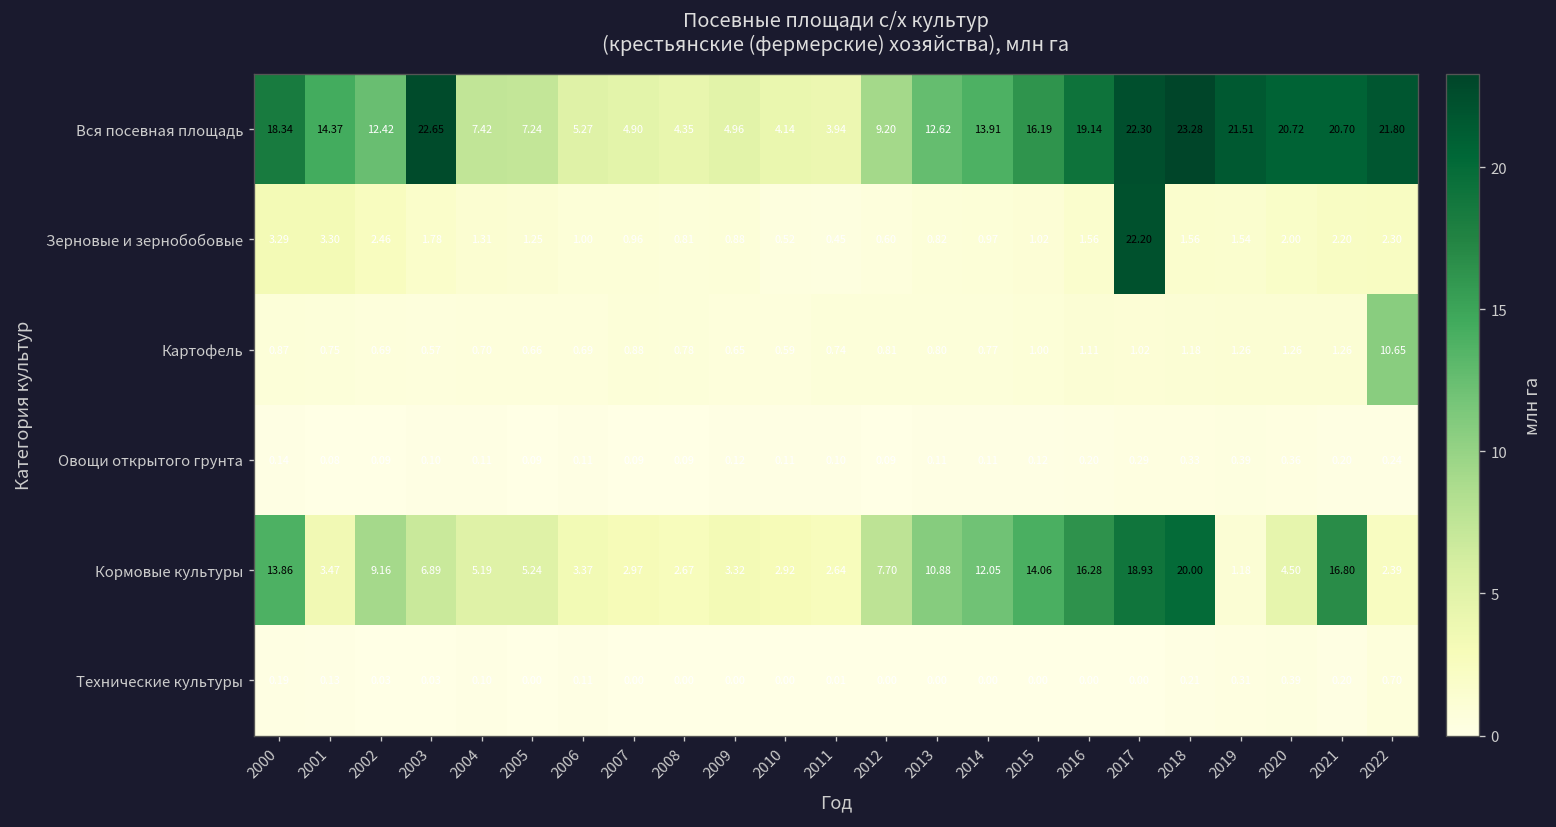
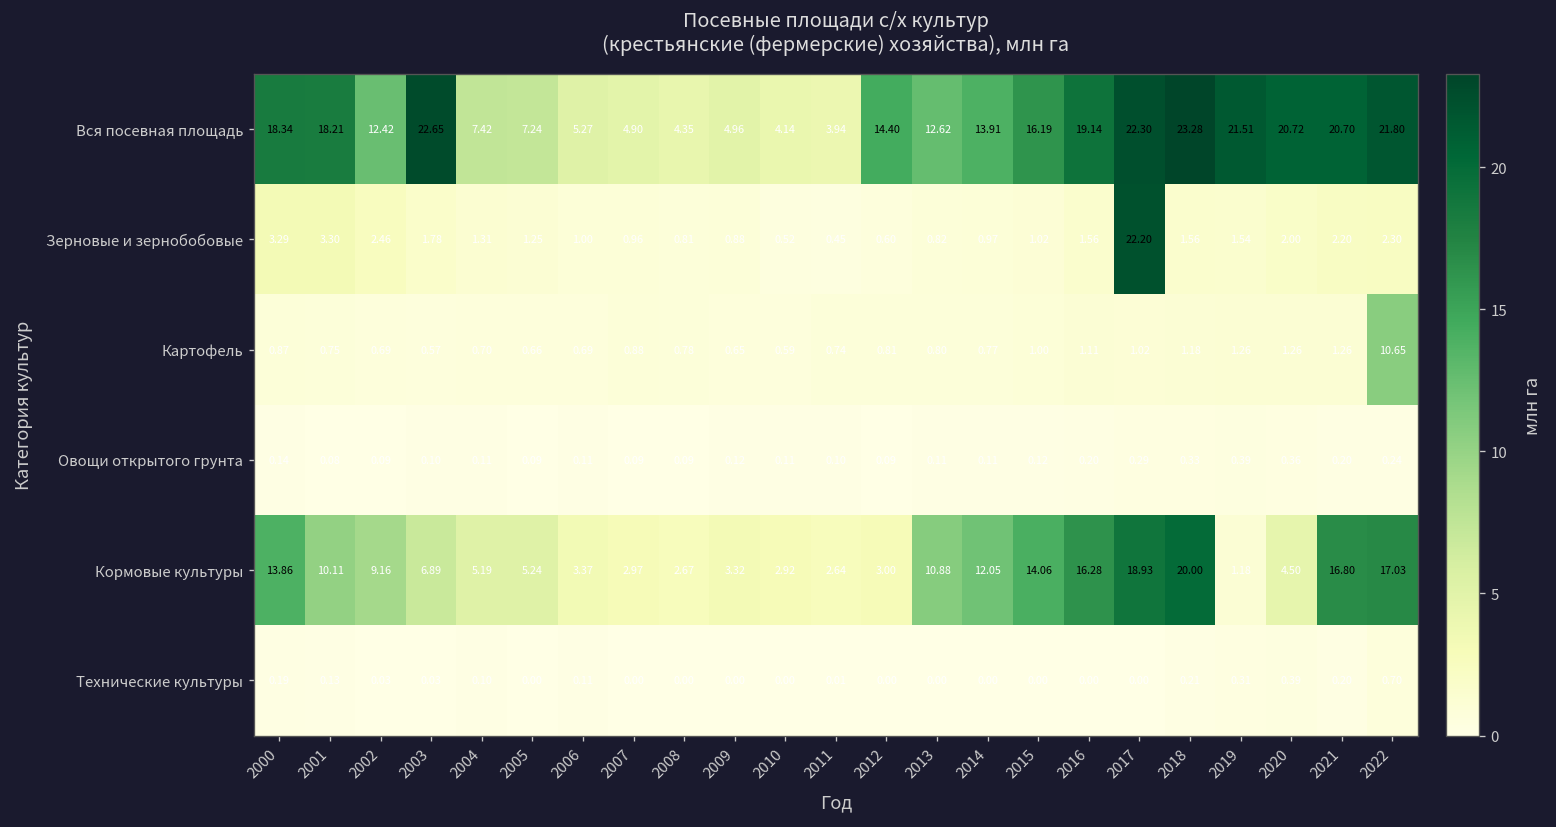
Вся посевная площадь, 2001: 14.37 -> 18.21
Вся посевная площадь, 2012: 9.20 -> 14.40
Кормовые культуры, 2001: 3.47 -> 10.11
Кормовые культуры, 2012: 7.70 -> 3.00
Кормовые культуры, 2022: 2.39 -> 17.03
